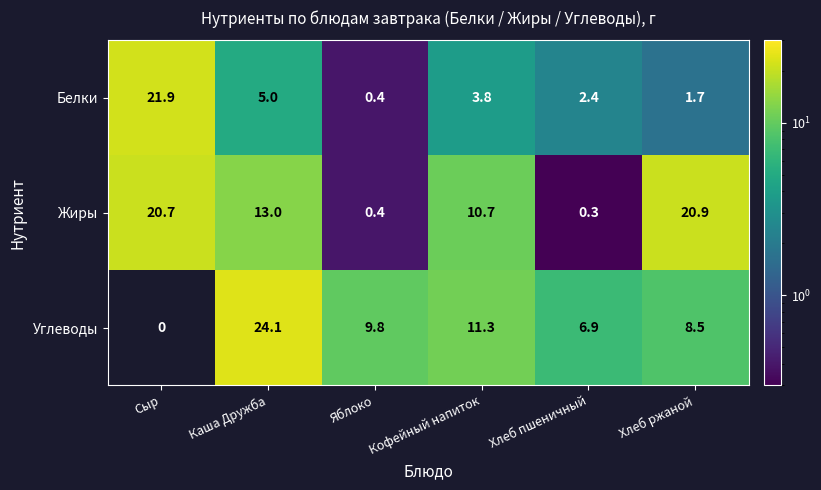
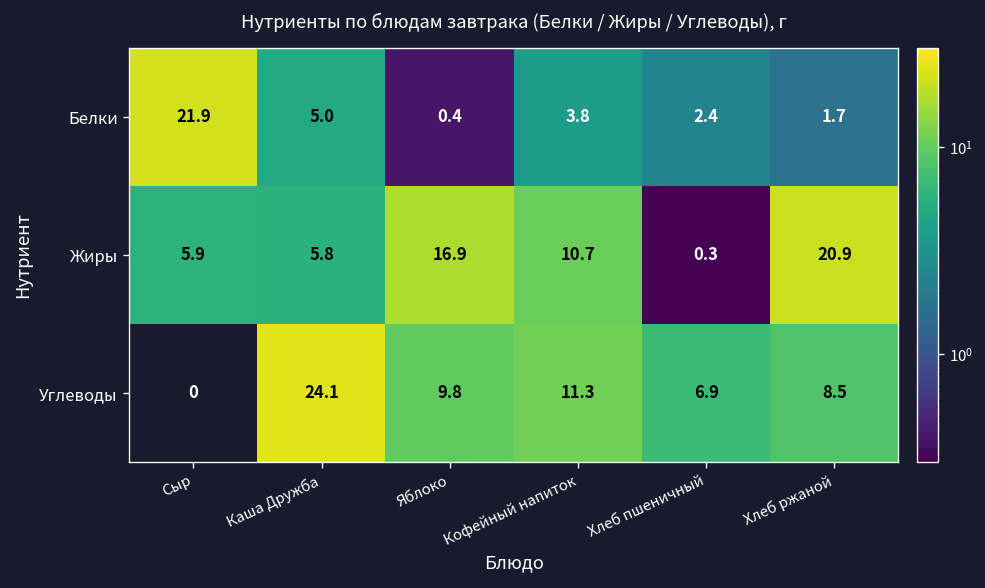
Жиры, Сыр: 20.7 -> 5.9
Жиры, Каша Дружба: 13.0 -> 5.8
Жиры, Яблоко: 0.4 -> 16.9
